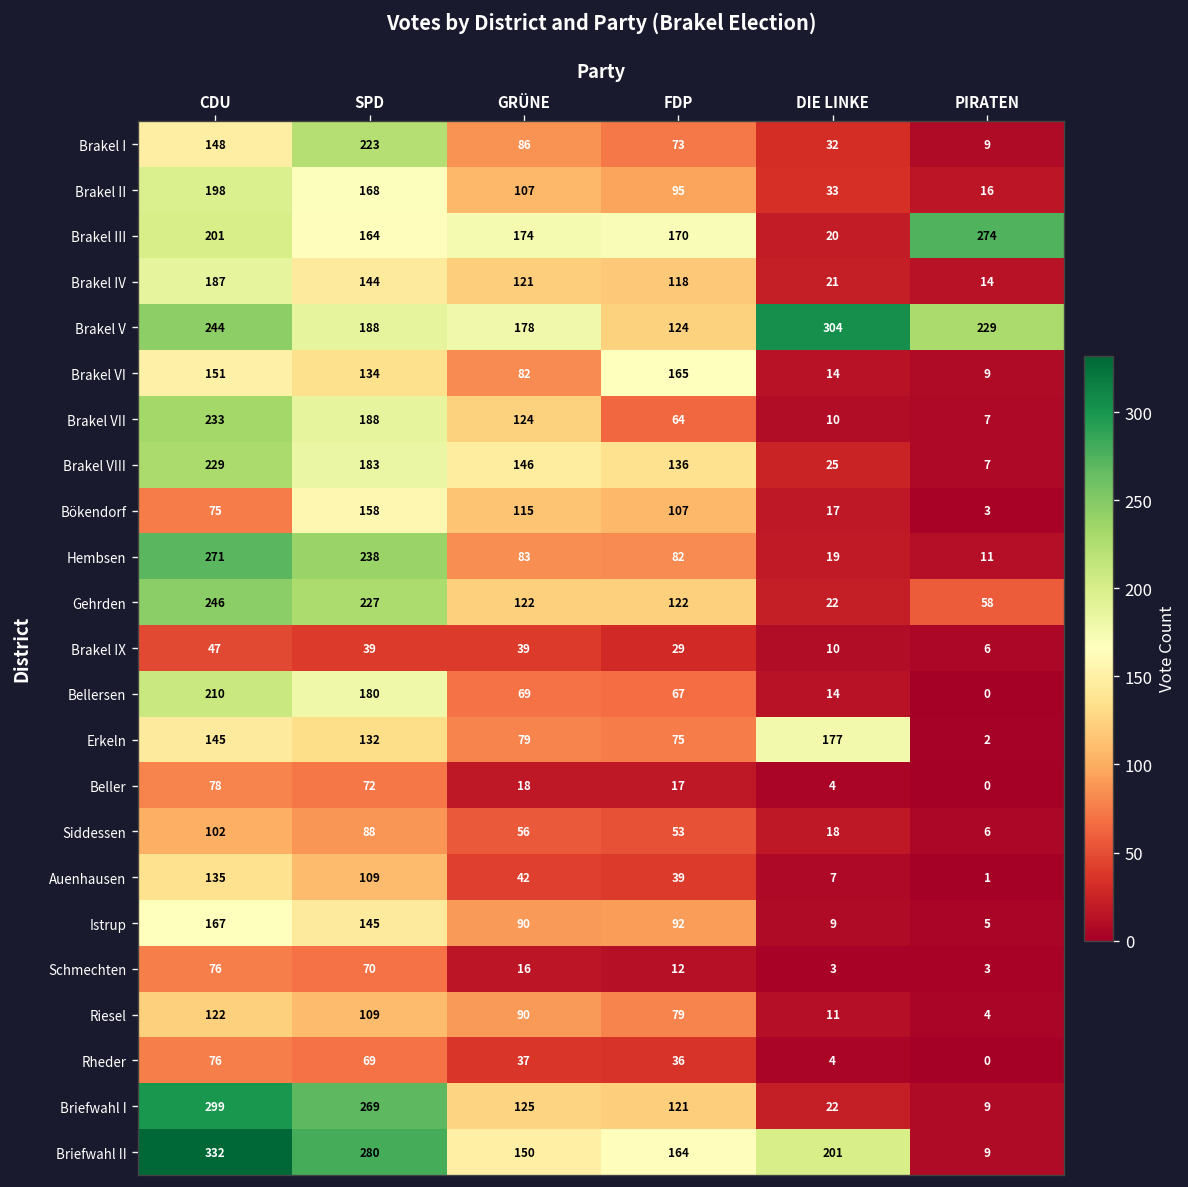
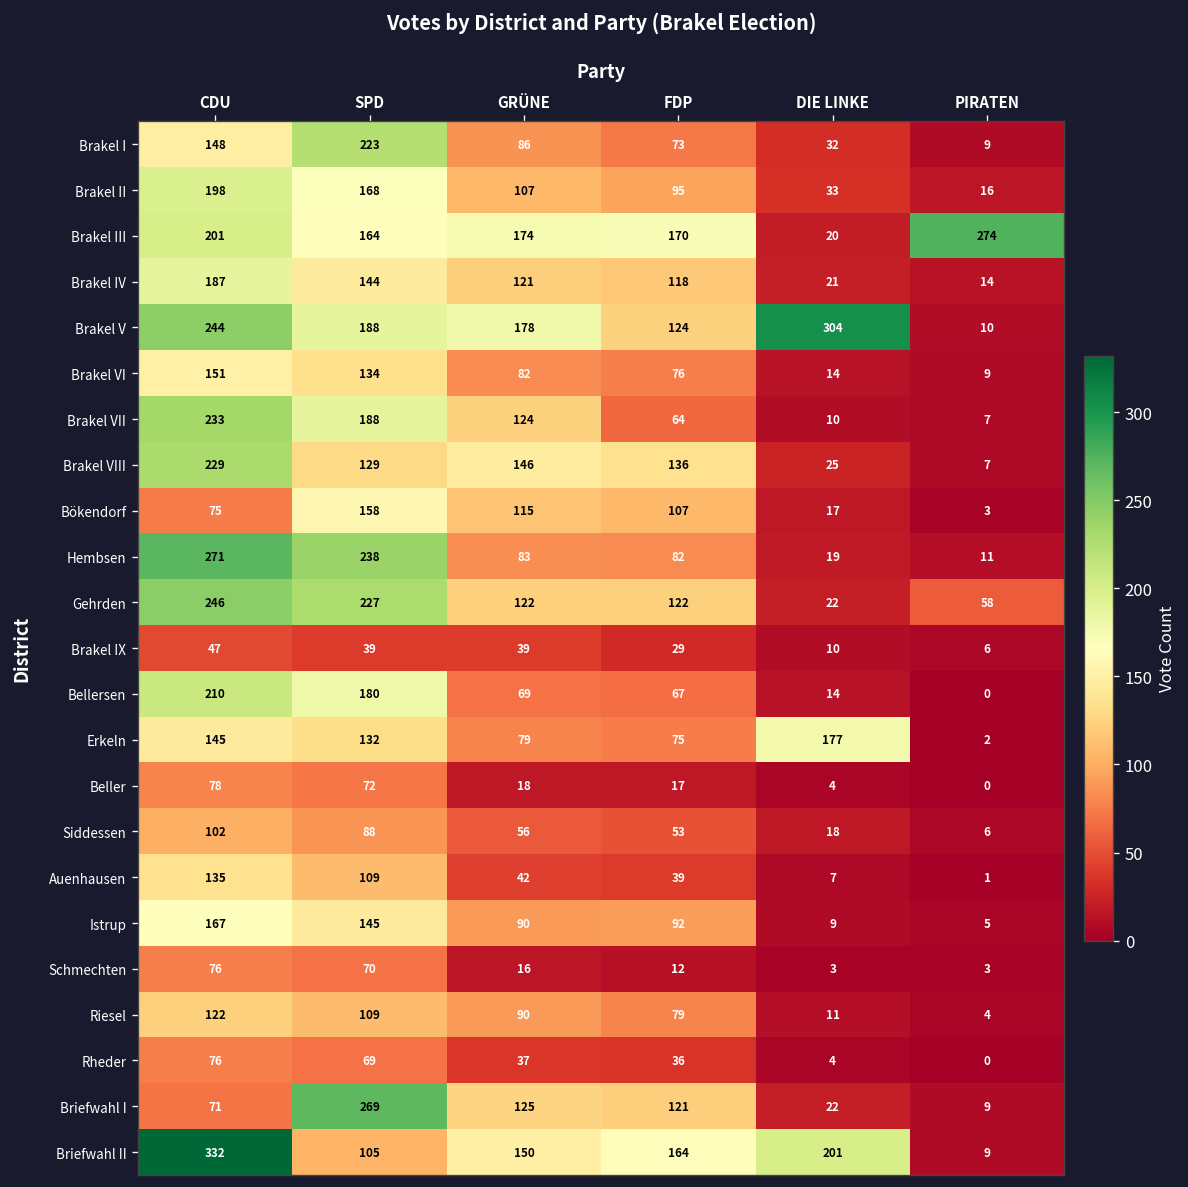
Brakel V, PIRATEN: 229 -> 10
Brakel VI, FDP: 165 -> 76
Brakel VIII, SPD: 183 -> 129
Briefwahl I, CDU: 299 -> 71
Briefwahl II, SPD: 280 -> 105
